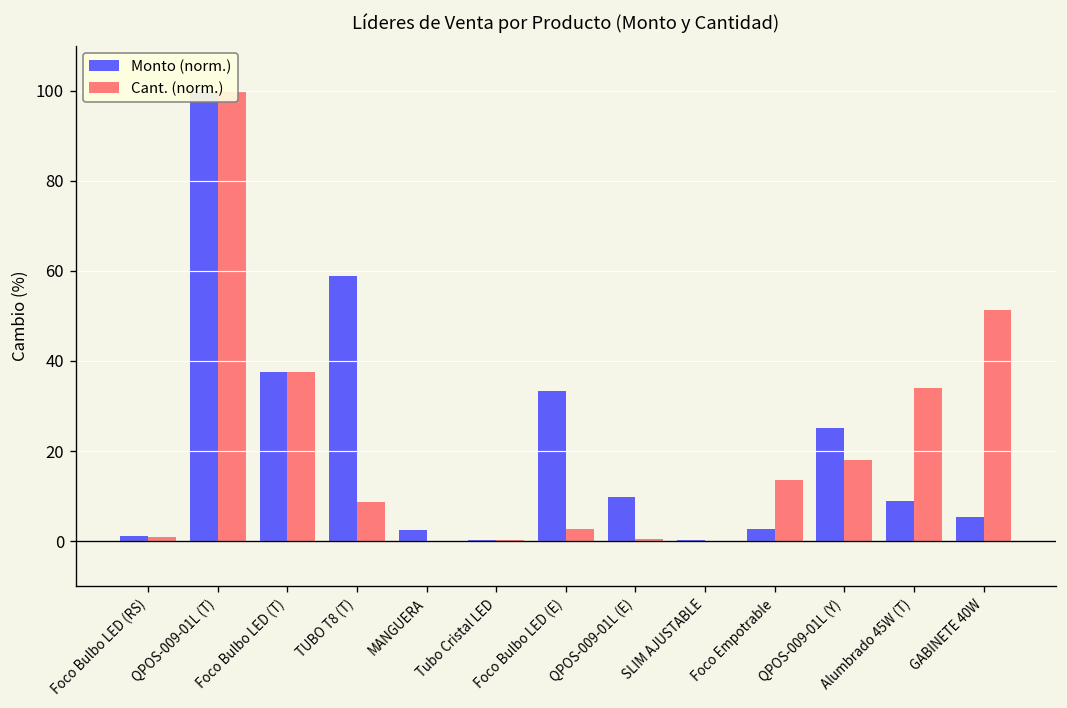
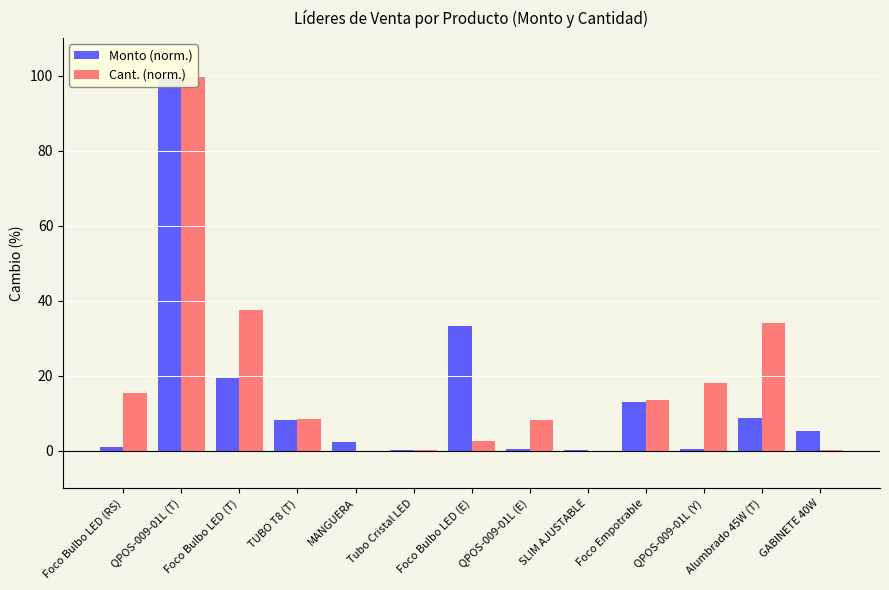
Cant. (norm.), Foco Bulbo LED (RS): 1 -> 15
Monto (norm.), Foco Bulbo LED (T): 38 -> 19
Monto (norm.), TUBO T8 (T): 59 -> 8
Monto (norm.), QPOS-009-01L (E): 10 -> 0
Cant. (norm.), QPOS-009-01L (E): 0 -> 8
Monto (norm.), Foco Empotrable: 3 -> 13
Monto (norm.), QPOS-009-01L (Y): 25 -> 1
Cant. (norm.), GABINETE 40W: 51 -> 0
